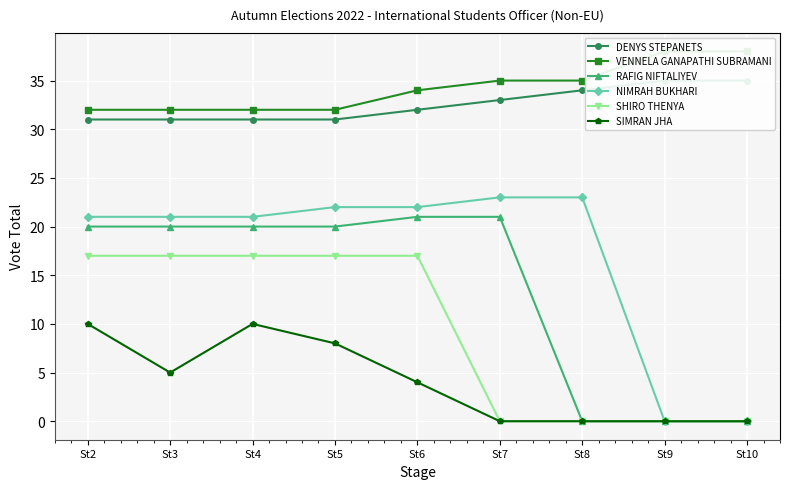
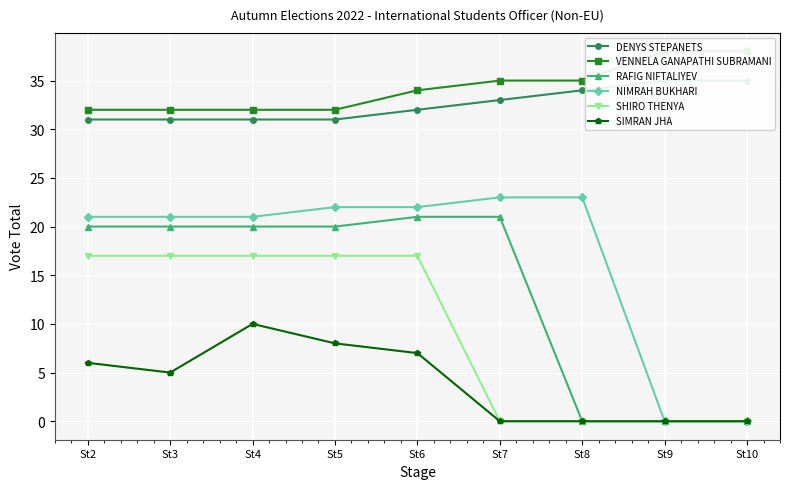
SIMRAN JHA, St2: 10 -> 6
SIMRAN JHA, St6: 4 -> 7
